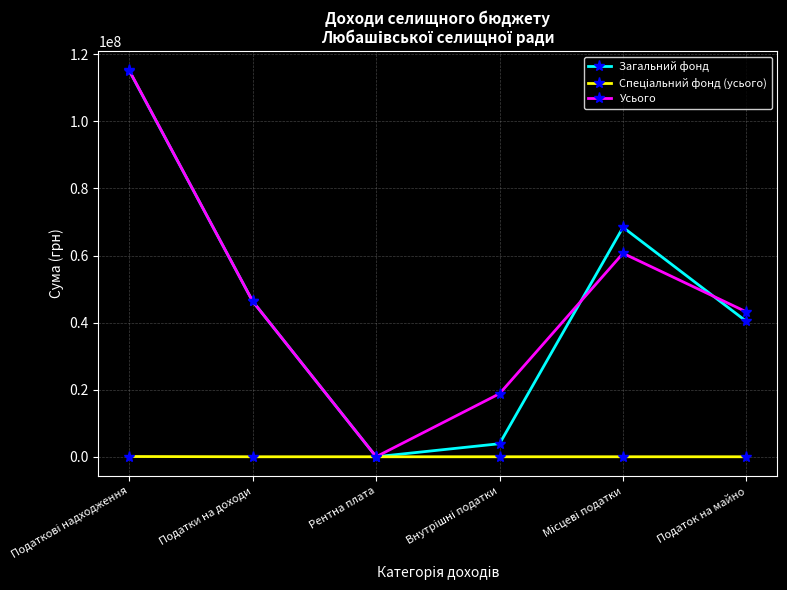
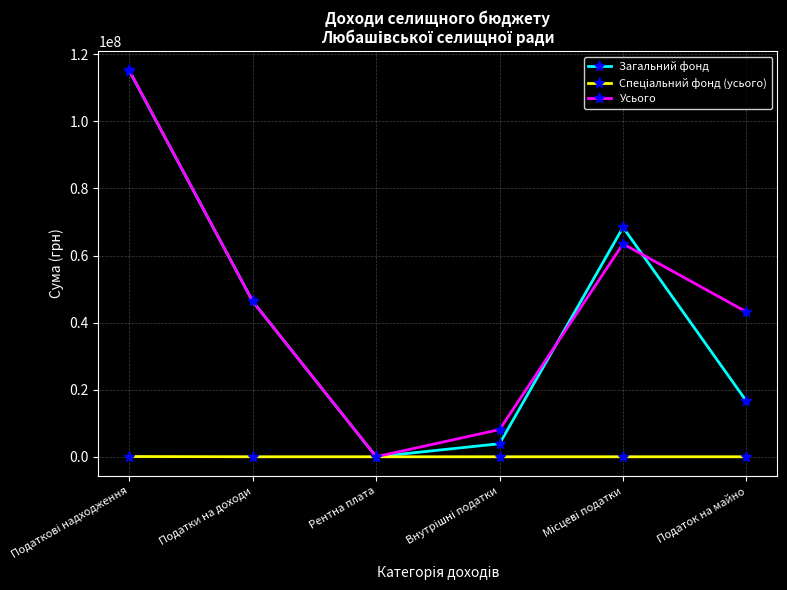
Усього, Внутрішні податки: 19000000 -> 8000000
Усього, Місцеві податки: 61000000 -> 63000000
Загальний фонд, Податок на майно: 40000000 -> 17000000
